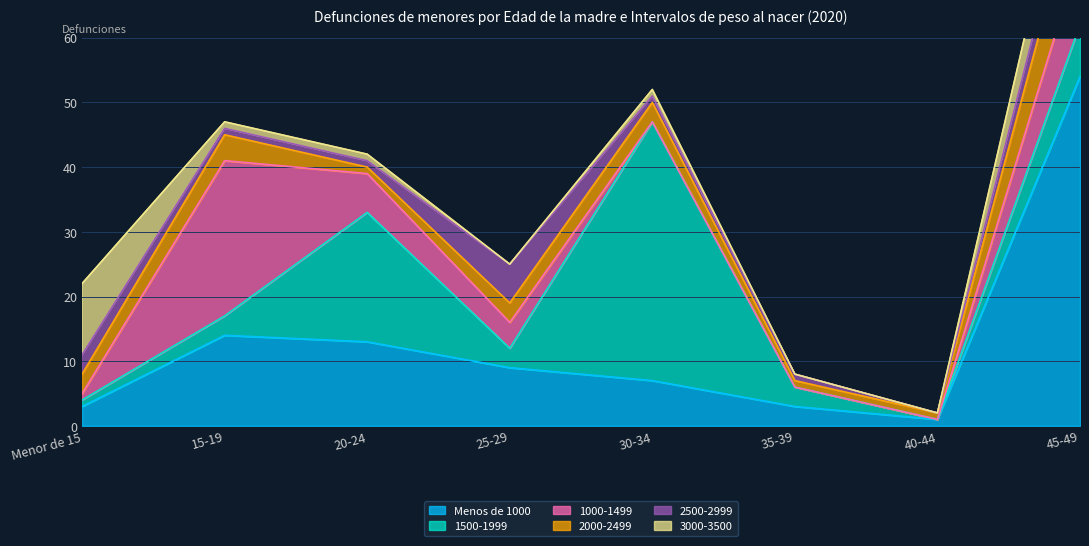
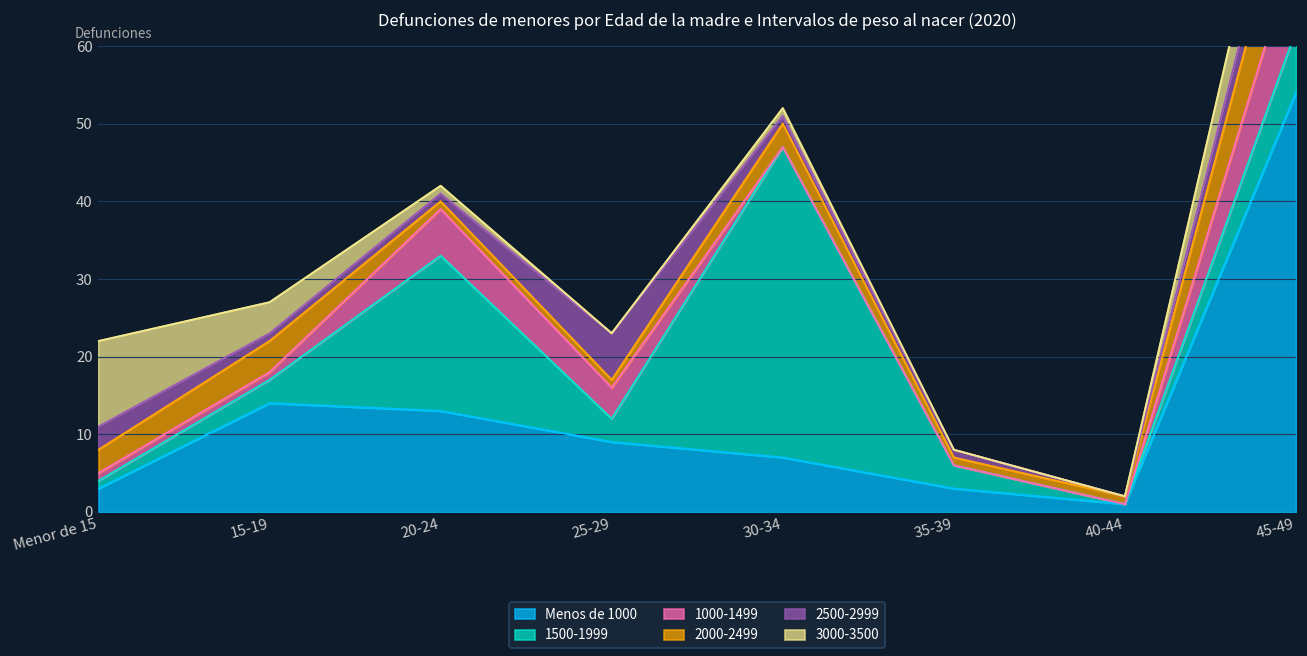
1000-1499, 15-19: 24 -> 1
3000-3500, 15-19: 1 -> 4
2000-2499, 25-29: 3 -> 1
